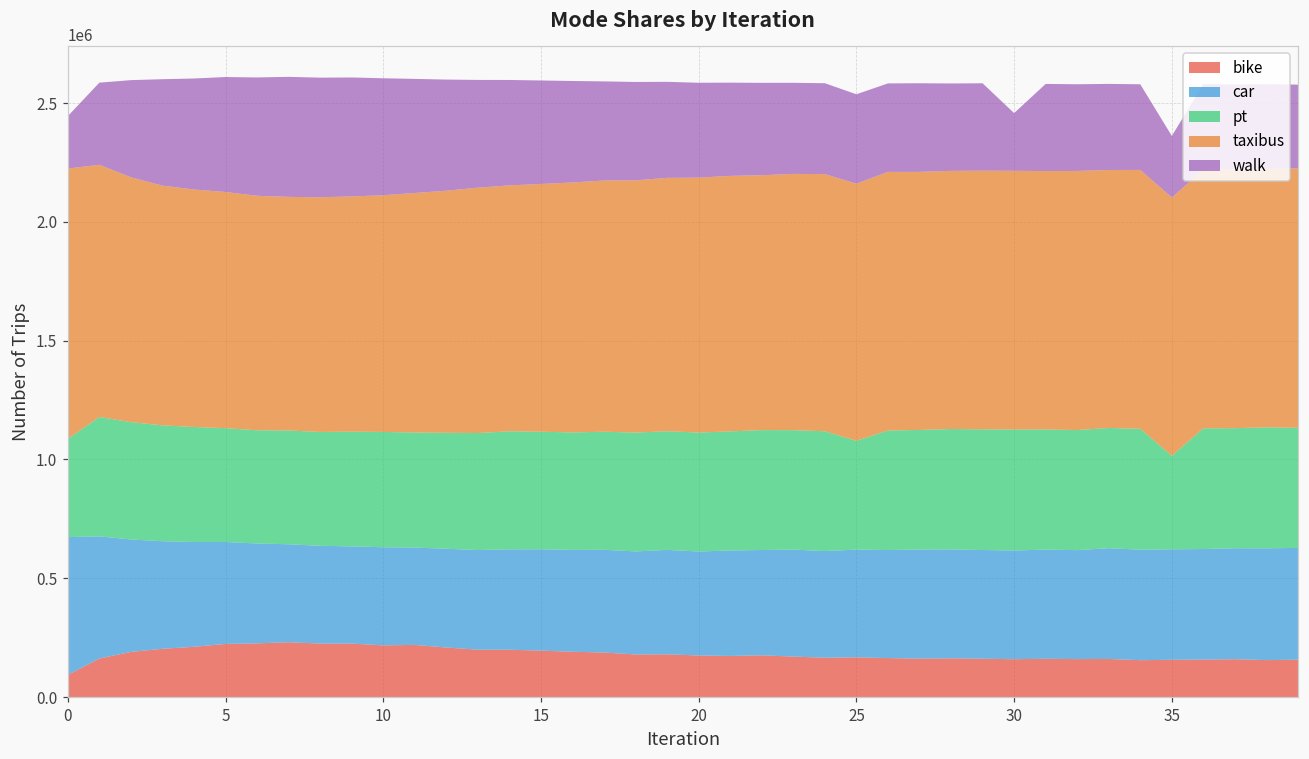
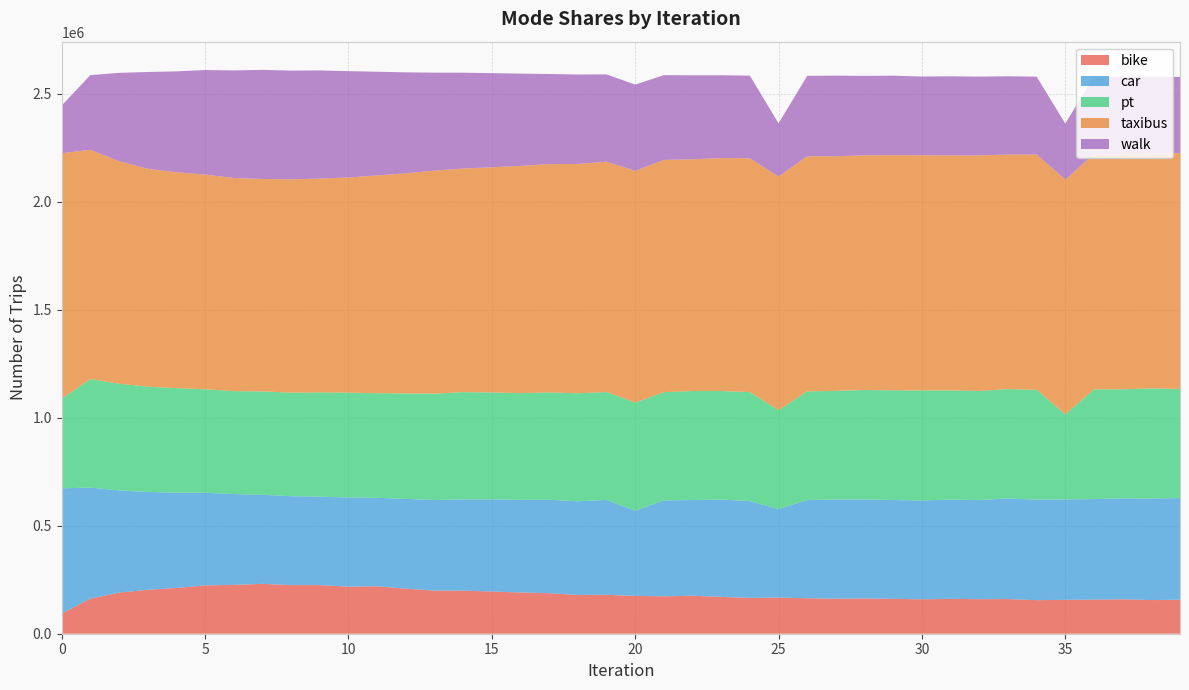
car, 20: 440000 -> 390000
car, 25: 450000 -> 410000
walk, 25: 380000 -> 250000
walk, 30: 240000 -> 360000
